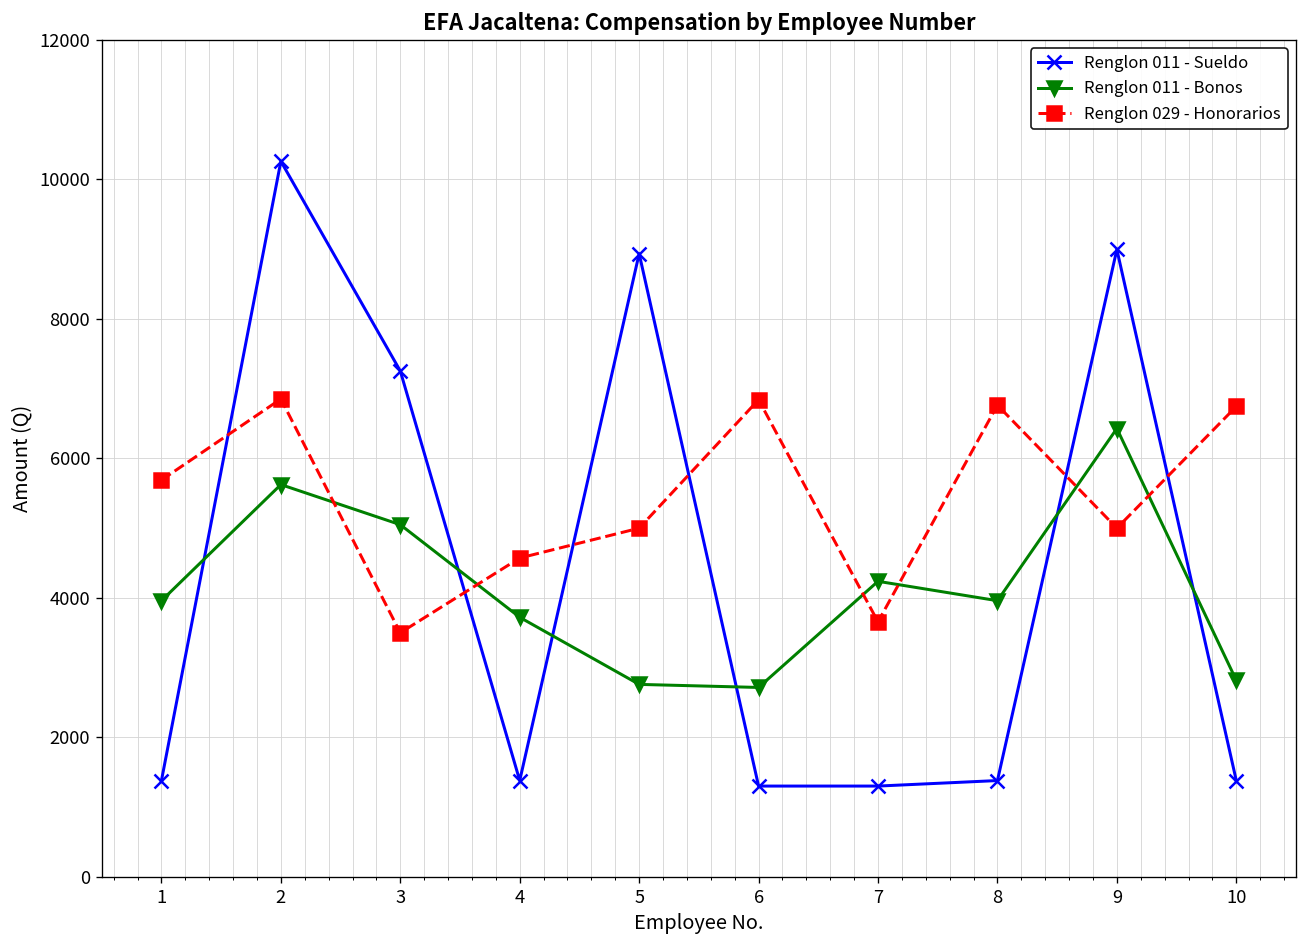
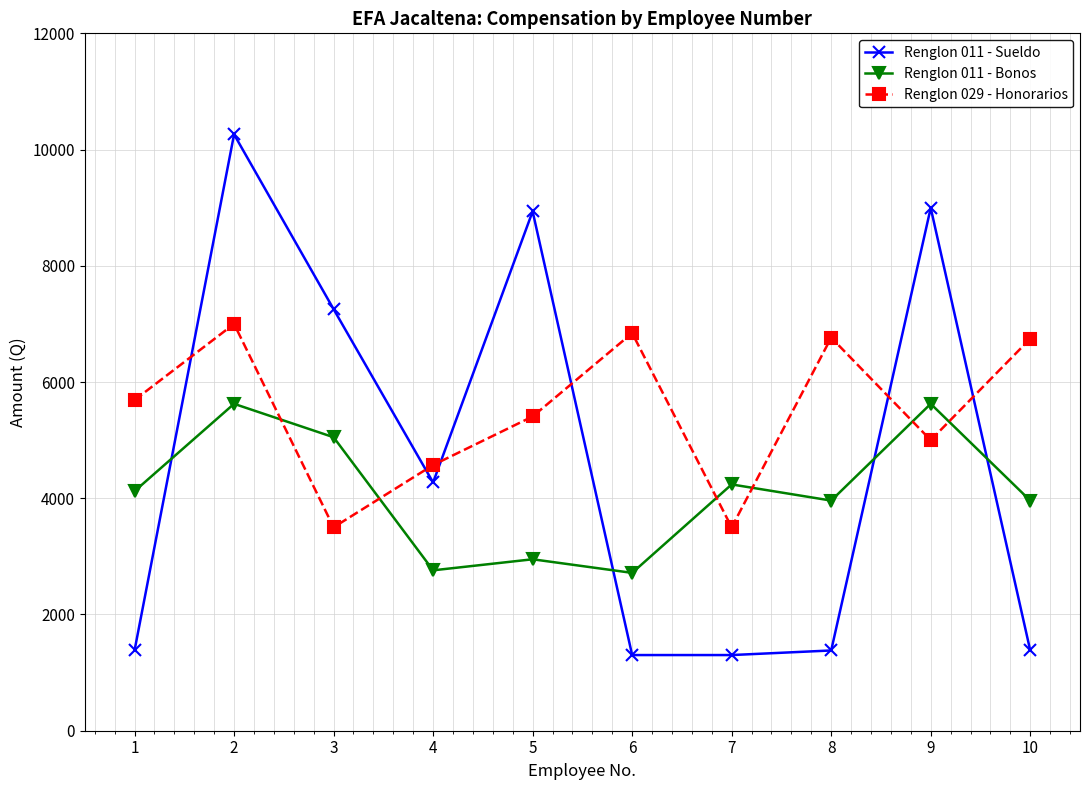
Renglon 011 - Bonos, 1: 4000 -> 4100
Renglon 029 - Honorarios, 2: 6900 -> 7000
Renglon 011 - Sueldo, 4: 1400 -> 4300
Renglon 011 - Bonos, 4: 3700 -> 2800
Renglon 011 - Bonos, 5: 2800 -> 3000
Renglon 029 - Honorarios, 5: 5000 -> 5400
Renglon 029 - Honorarios, 7: 3700 -> 3500
Renglon 011 - Bonos, 9: 6400 -> 5600
Renglon 011 - Bonos, 10: 2800 -> 4000
